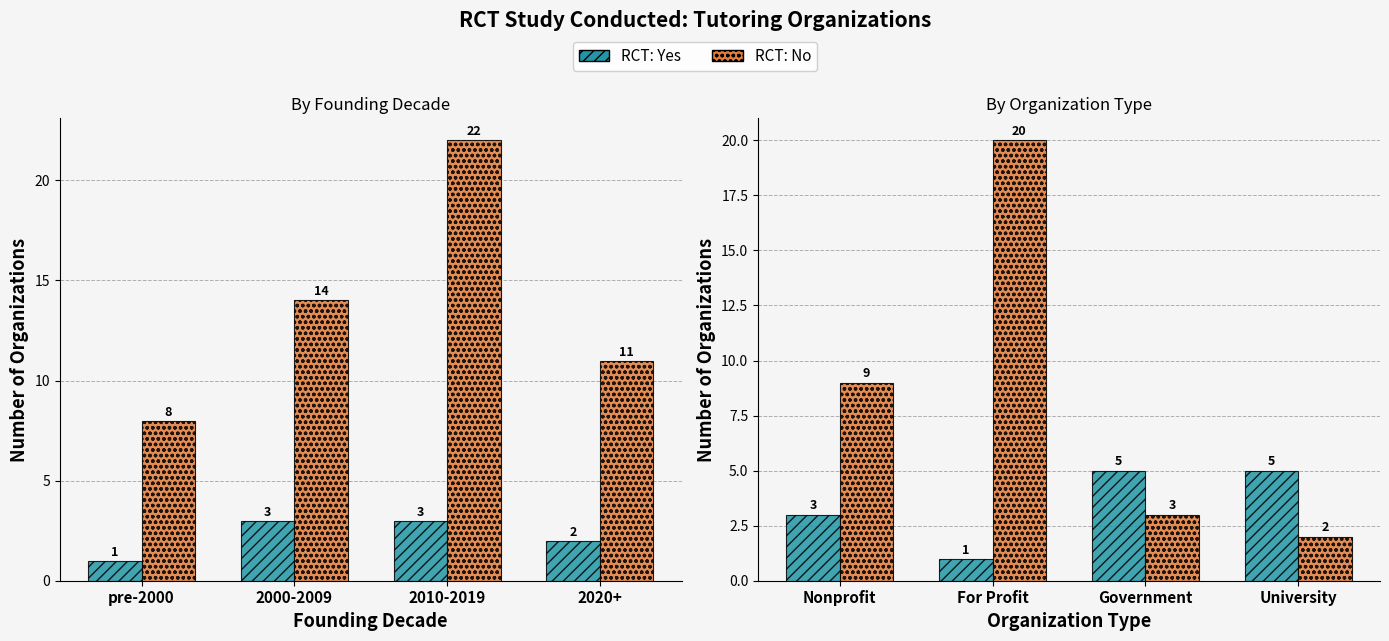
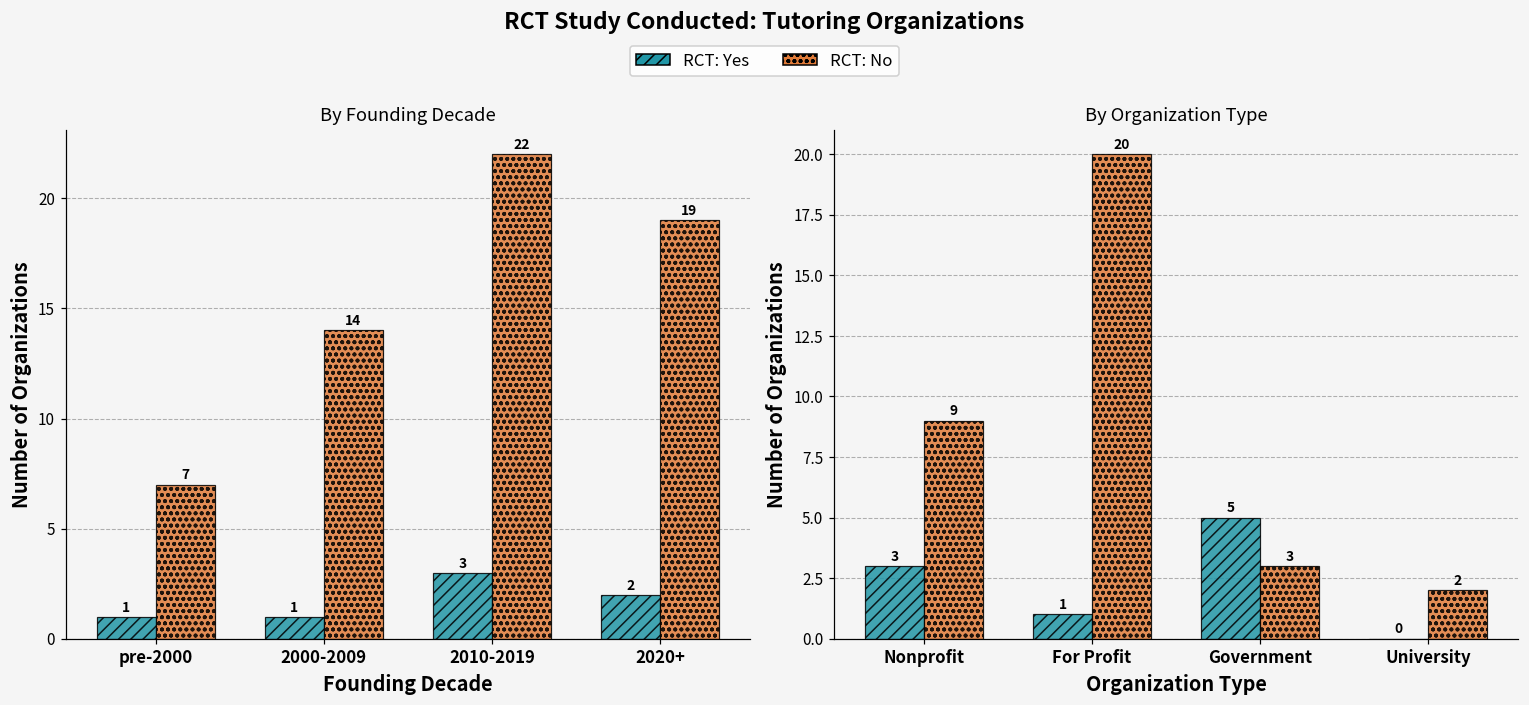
By Founding Decade, RCT: No, pre-2000: 8 -> 7
By Founding Decade, RCT: Yes, 2000-2009: 3 -> 1
By Founding Decade, RCT: No, 2020+: 11 -> 19
By Organization Type, RCT: Yes, University: 5 -> 0
